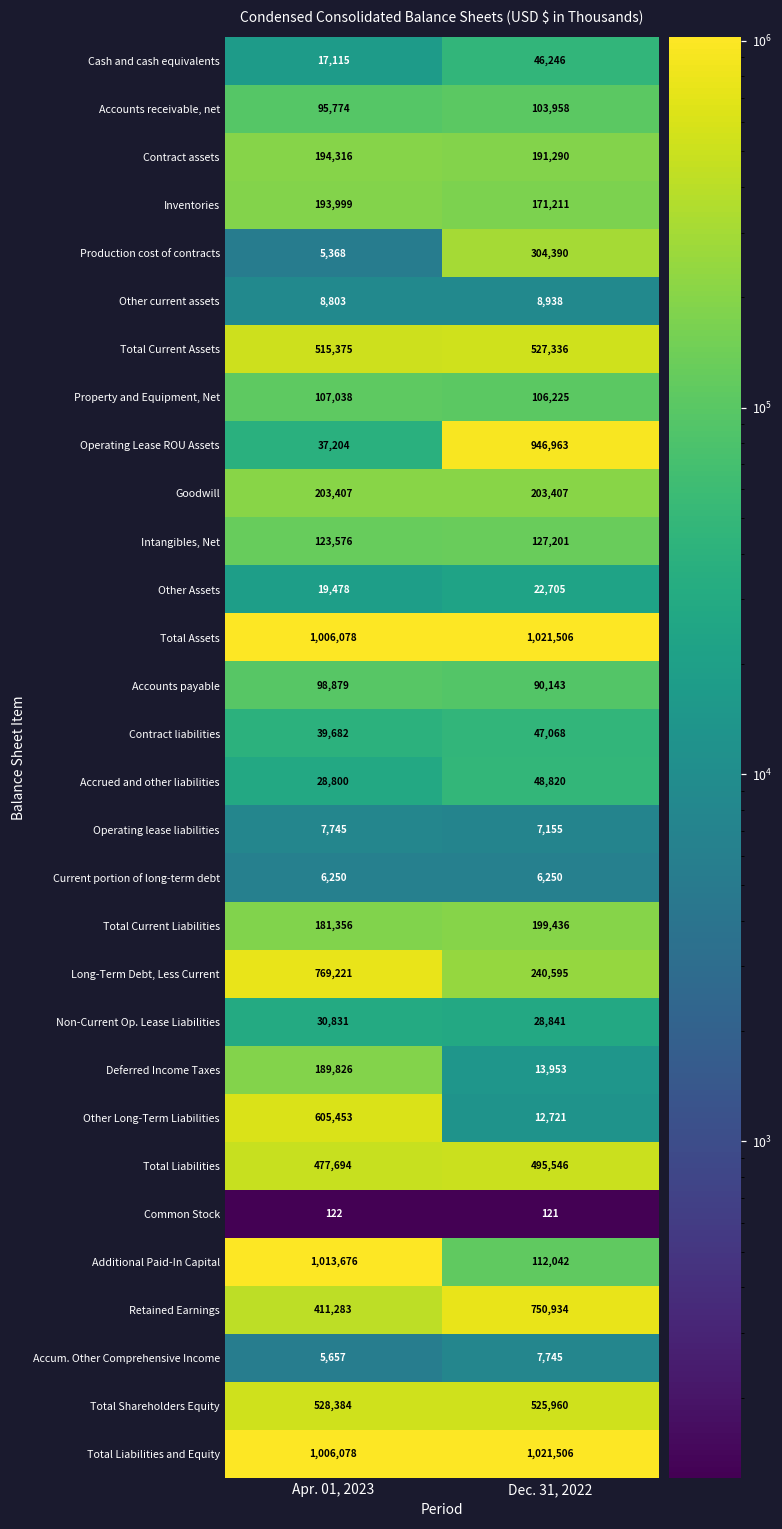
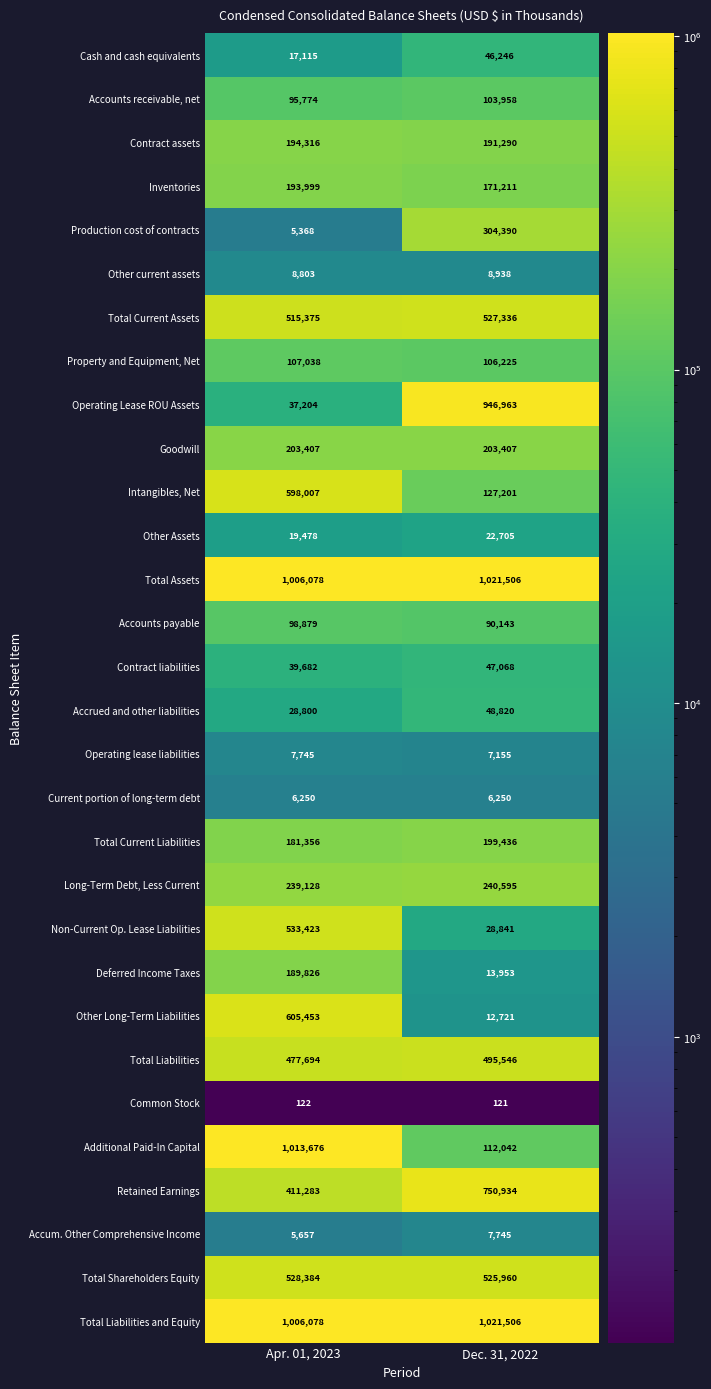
Intangibles, Net, Apr. 01, 2023: 123,576 -> 598,007
Long-Term Debt, Less Current, Apr. 01, 2023: 769,221 -> 239,128
Non-Current Op. Lease Liabilities, Apr. 01, 2023: 30,831 -> 533,423
